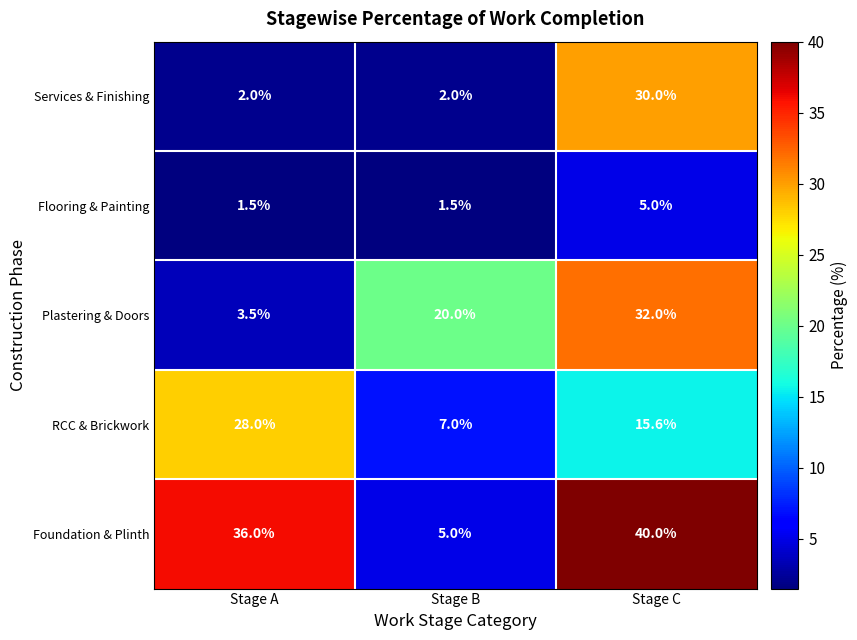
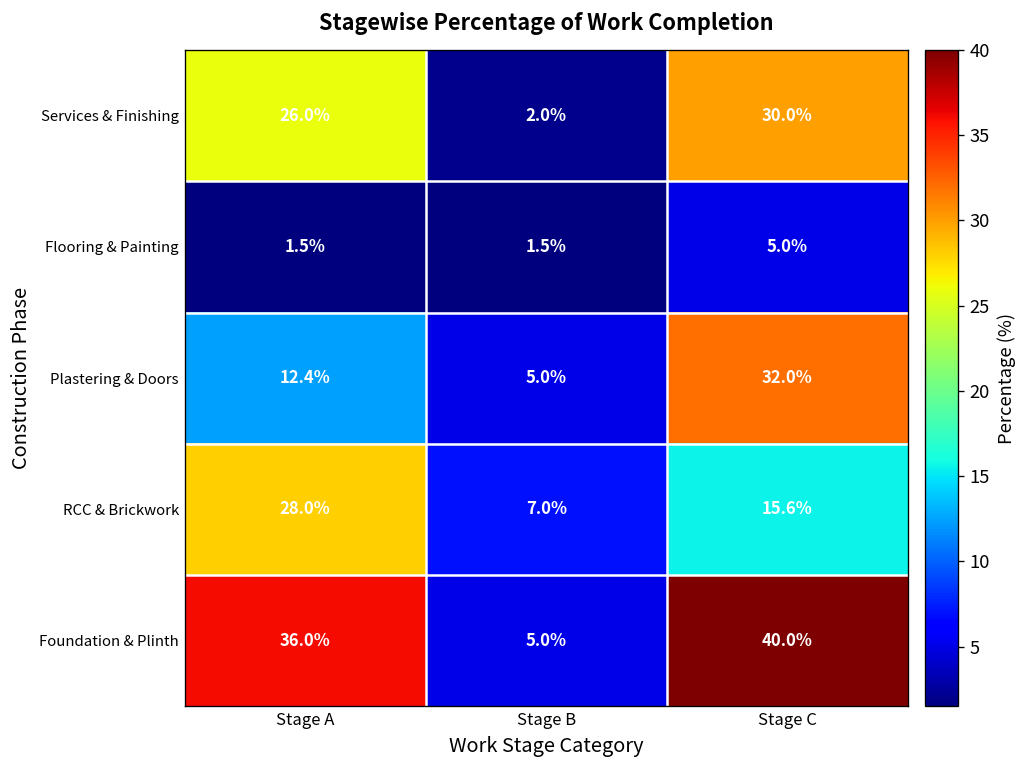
Services & Finishing, Stage A: 2.0% -> 26.0%
Plastering & Doors, Stage A: 3.5% -> 12.4%
Plastering & Doors, Stage B: 20.0% -> 5.0%
